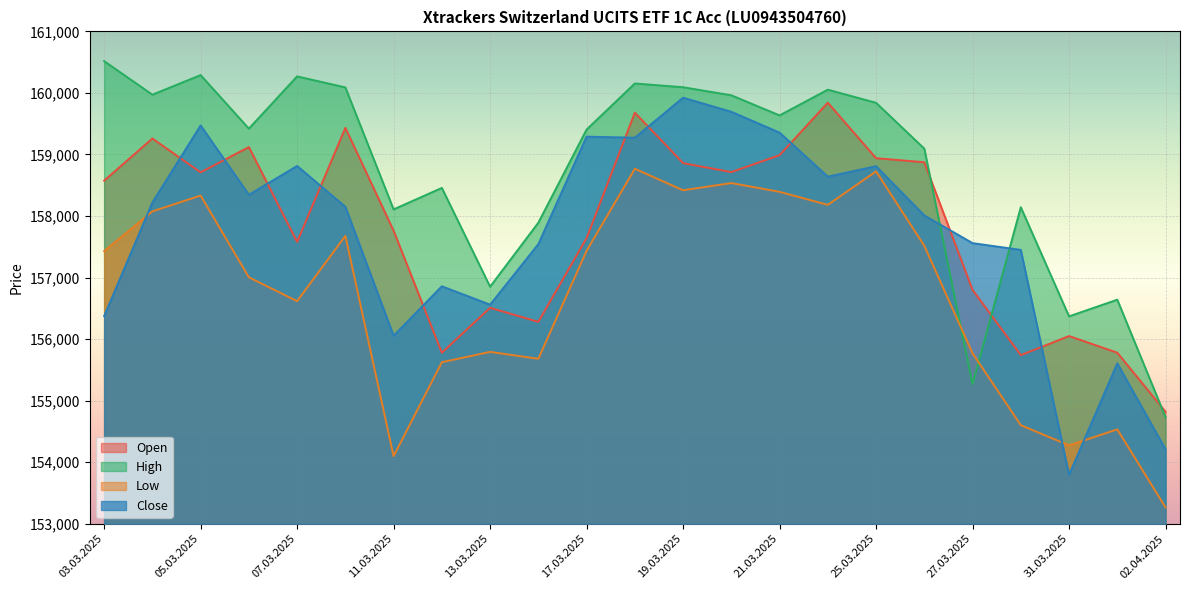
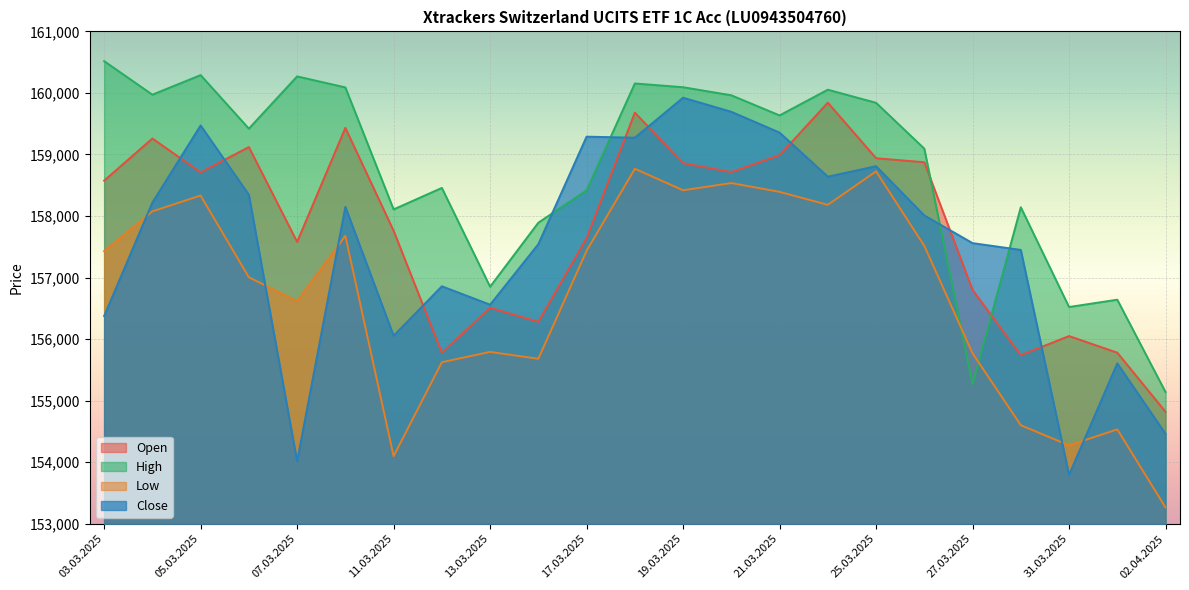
Close, 07.03.2025: 158,800 -> 154,000
High, 17.03.2025: 159,400 -> 158,400
High, 31.03.2025: 156,400 -> 156,500
High, 02.04.2025: 154,700 -> 155,100
Close, 02.04.2025: 154,200 -> 154,500
